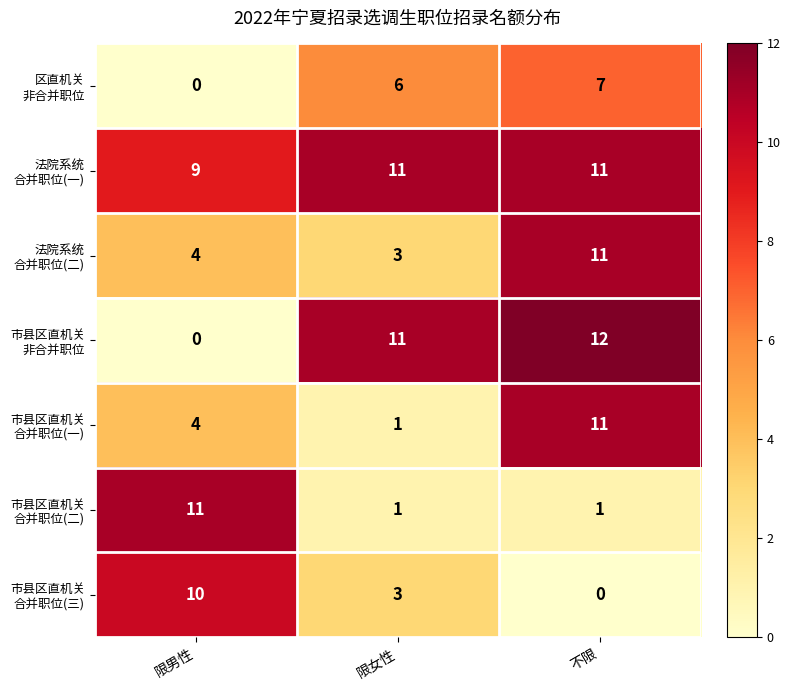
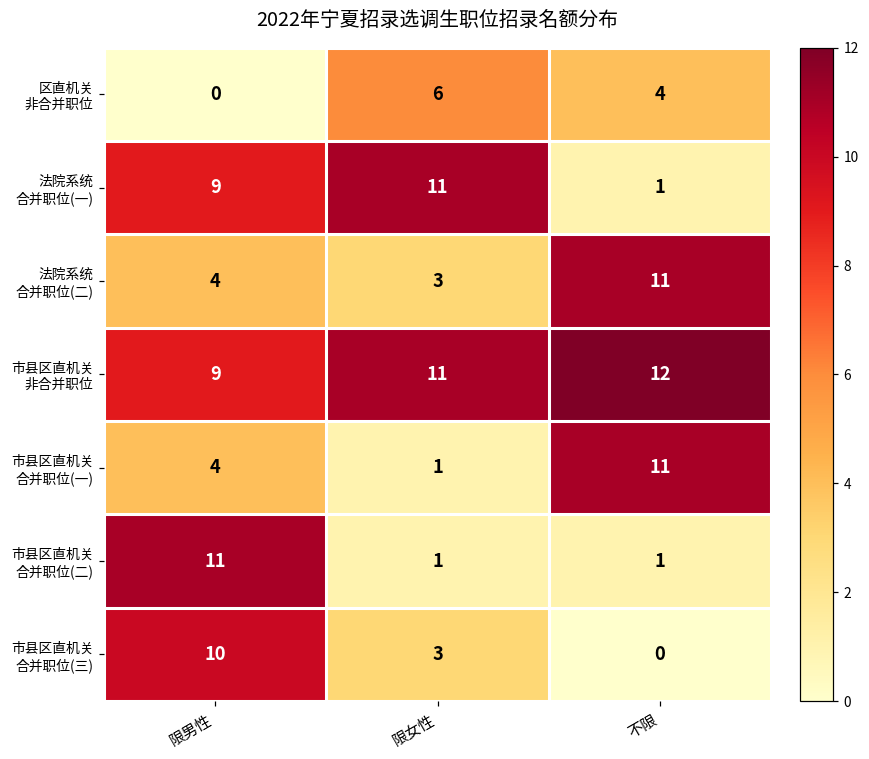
区直机关 非合并职位, 不限: 7 -> 4
法院系统 合并职位(一), 不限: 11 -> 1
市县区直机关 非合并职位, 限男性: 0 -> 9
